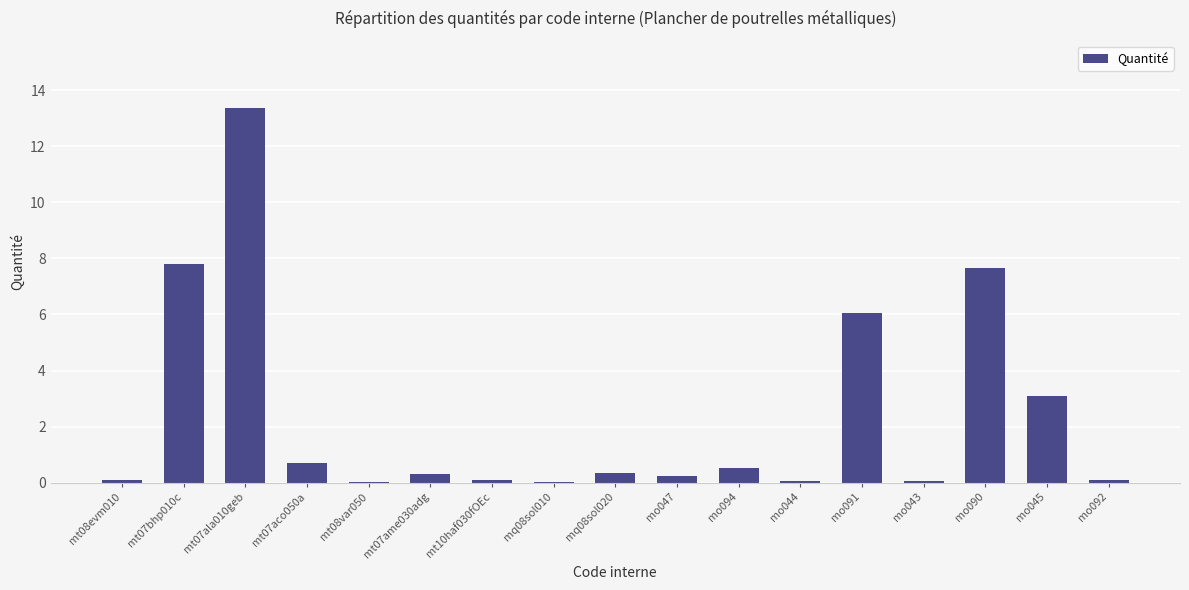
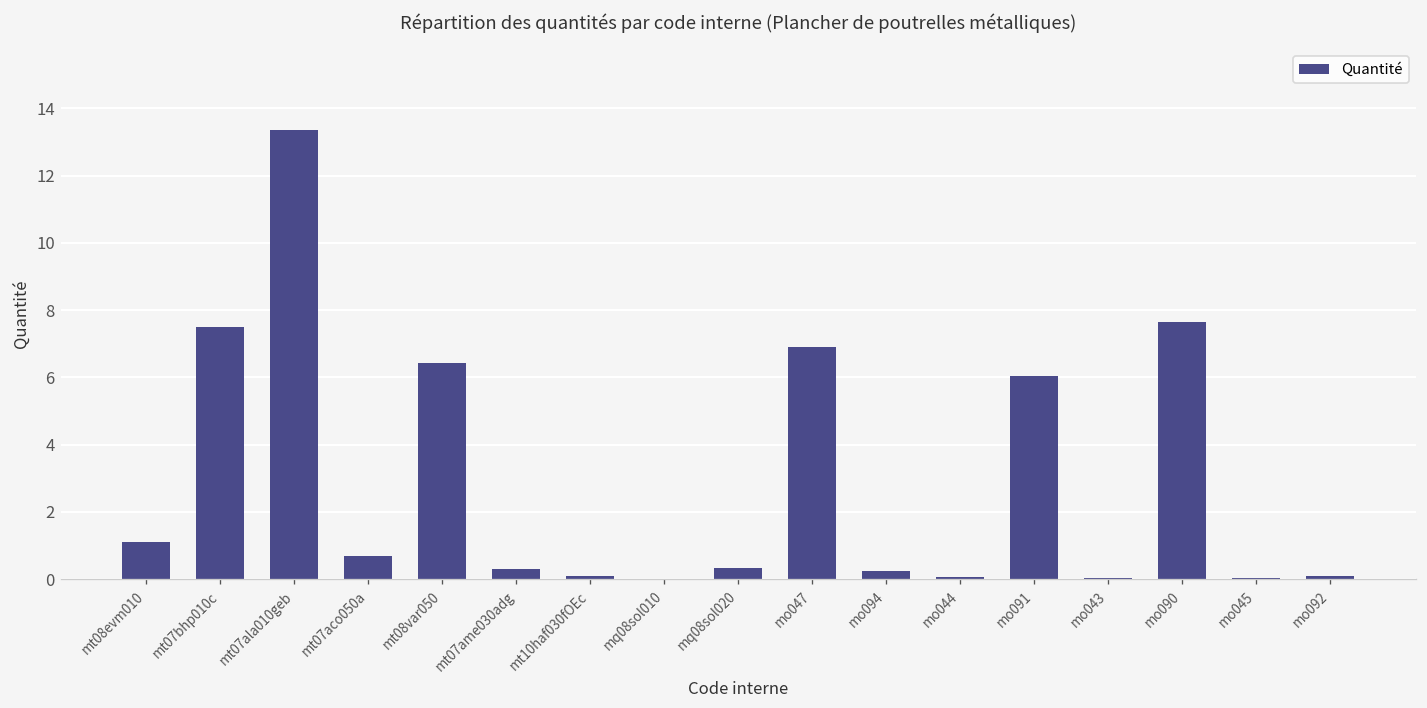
mt08evm010: 0.1 -> 1.1
mt07bhp010c: 7.8 -> 7.5
mt08var050: 0.0 -> 6.4
mo047: 0.2 -> 6.9
mo094: 0.5 -> 0.2
mo045: 3.1 -> 0.0
